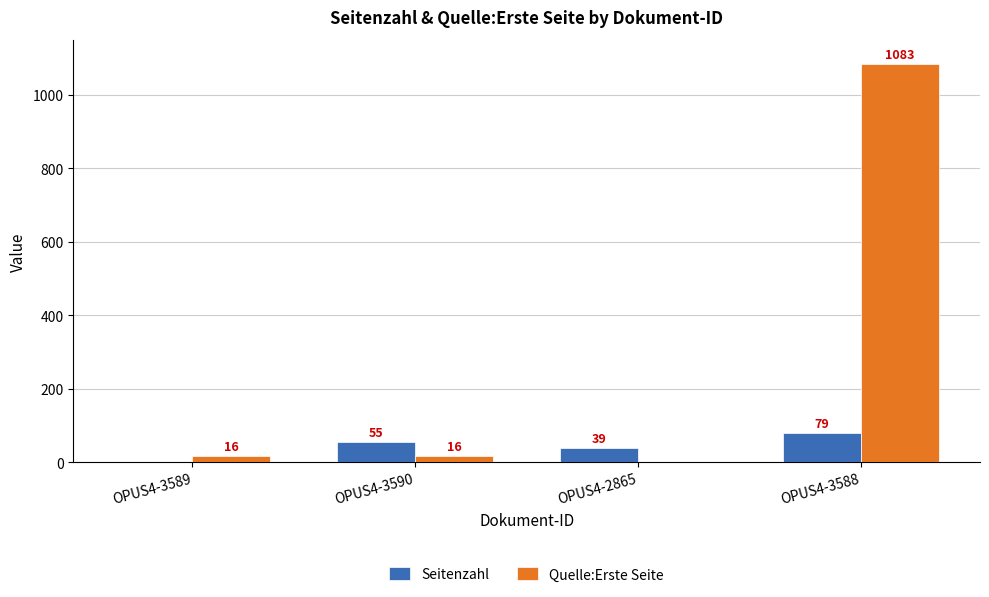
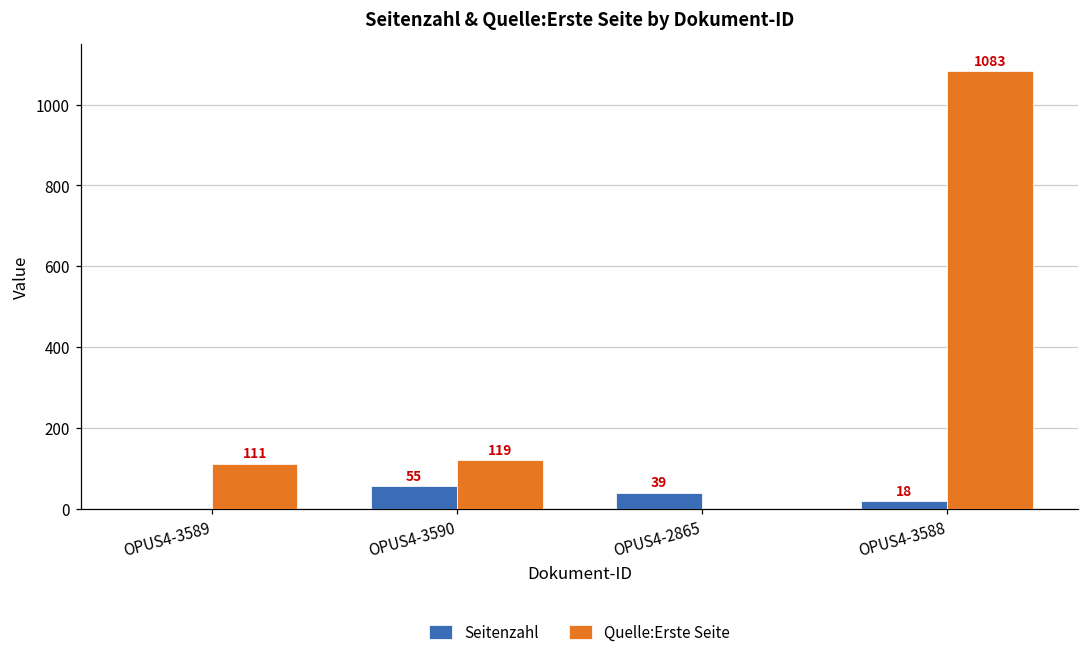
Quelle:Erste Seite, OPUS4-3589: 16 -> 111
Quelle:Erste Seite, OPUS4-3590: 16 -> 119
Seitenzahl, OPUS4-3588: 79 -> 18
